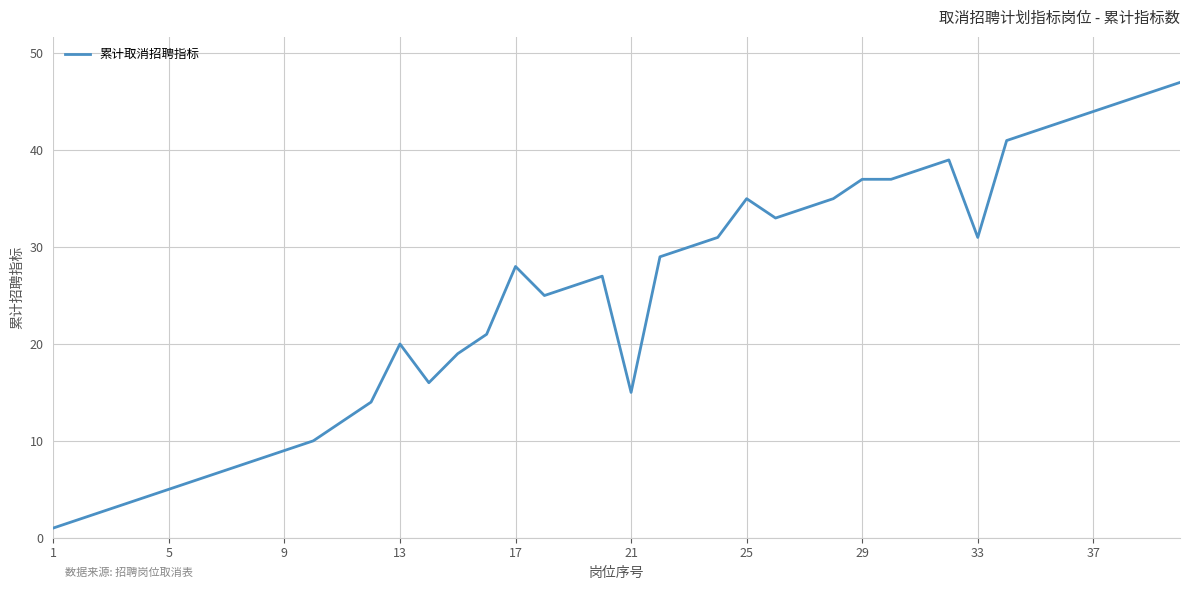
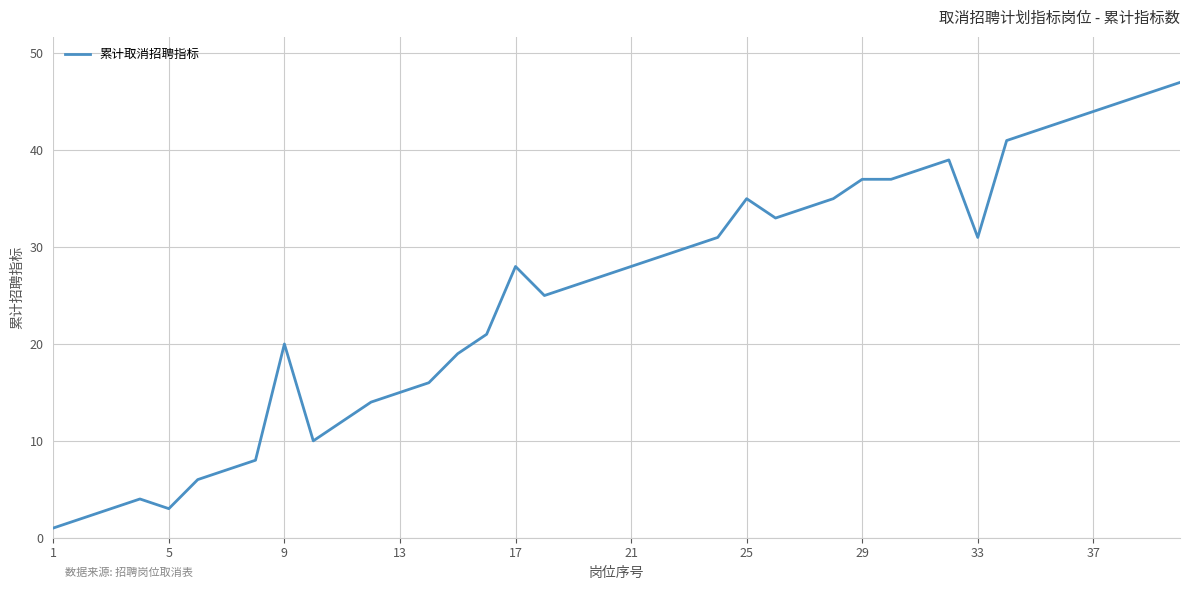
5: 5 -> 3
9: 9 -> 20
13: 20 -> 15
21: 15 -> 28
